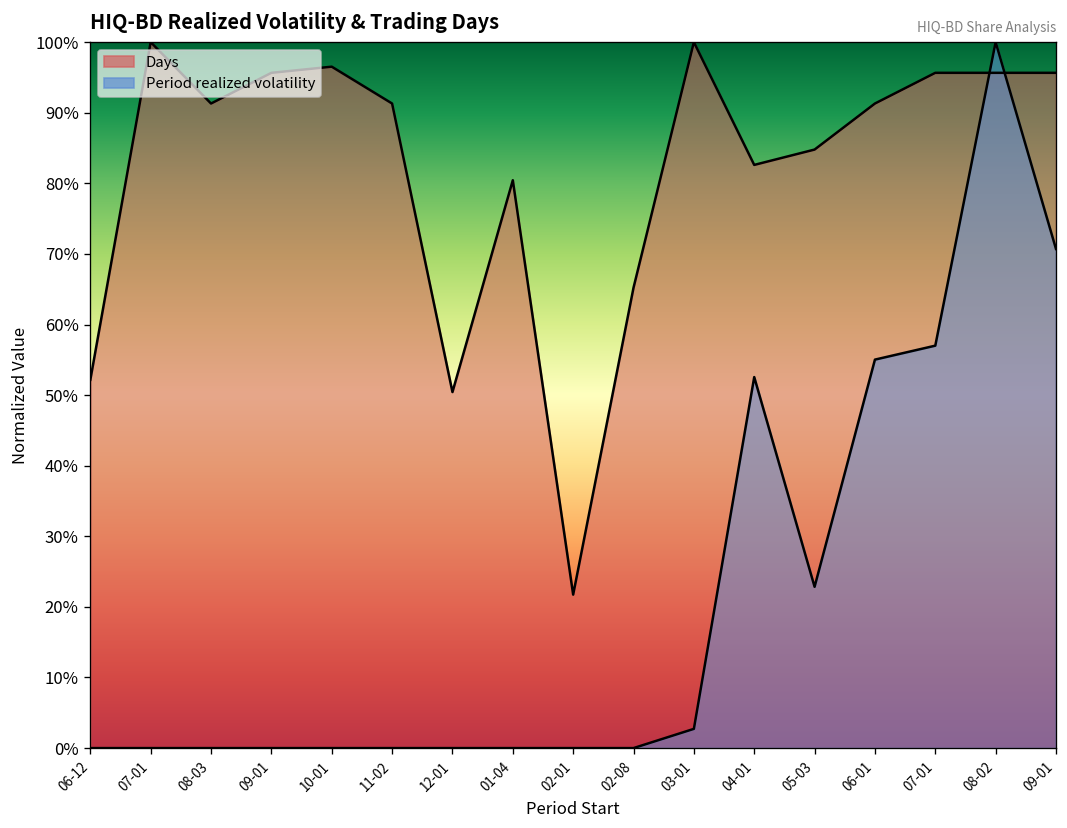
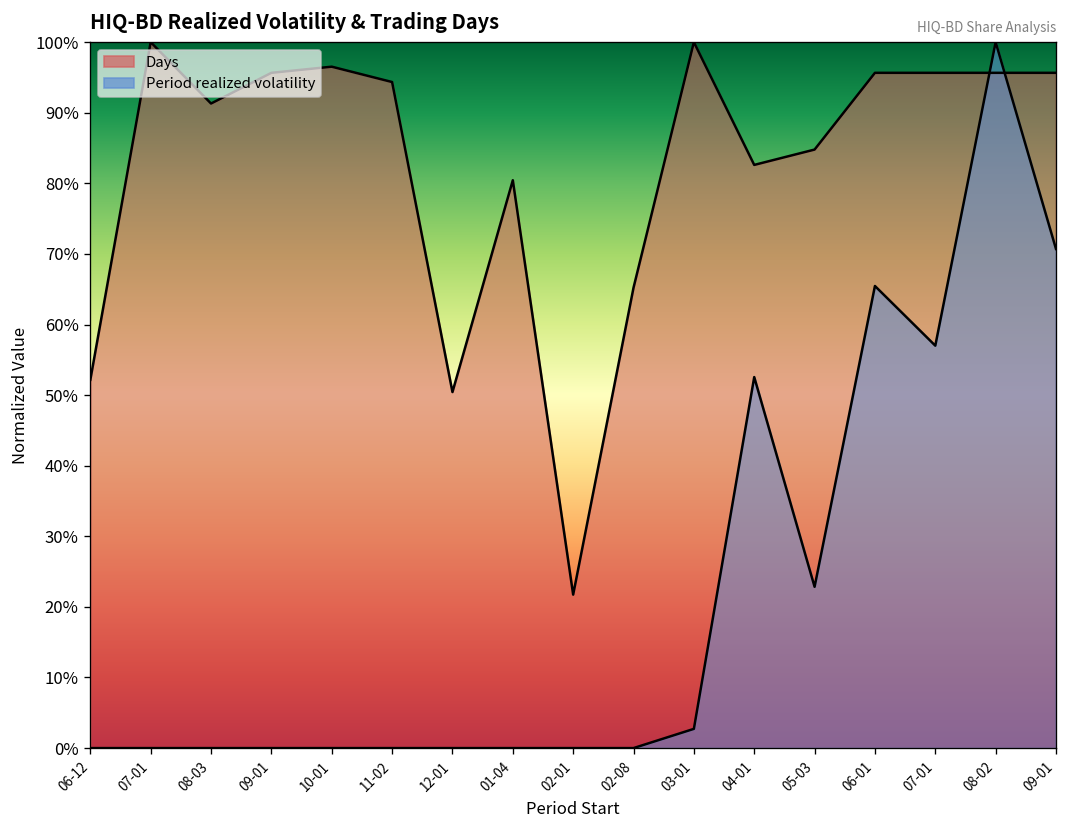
Days, 11-02: 91% -> 94%
Days, 06-01: 91% -> 96%
Period realized volatility, 06-01: 55% -> 65%
